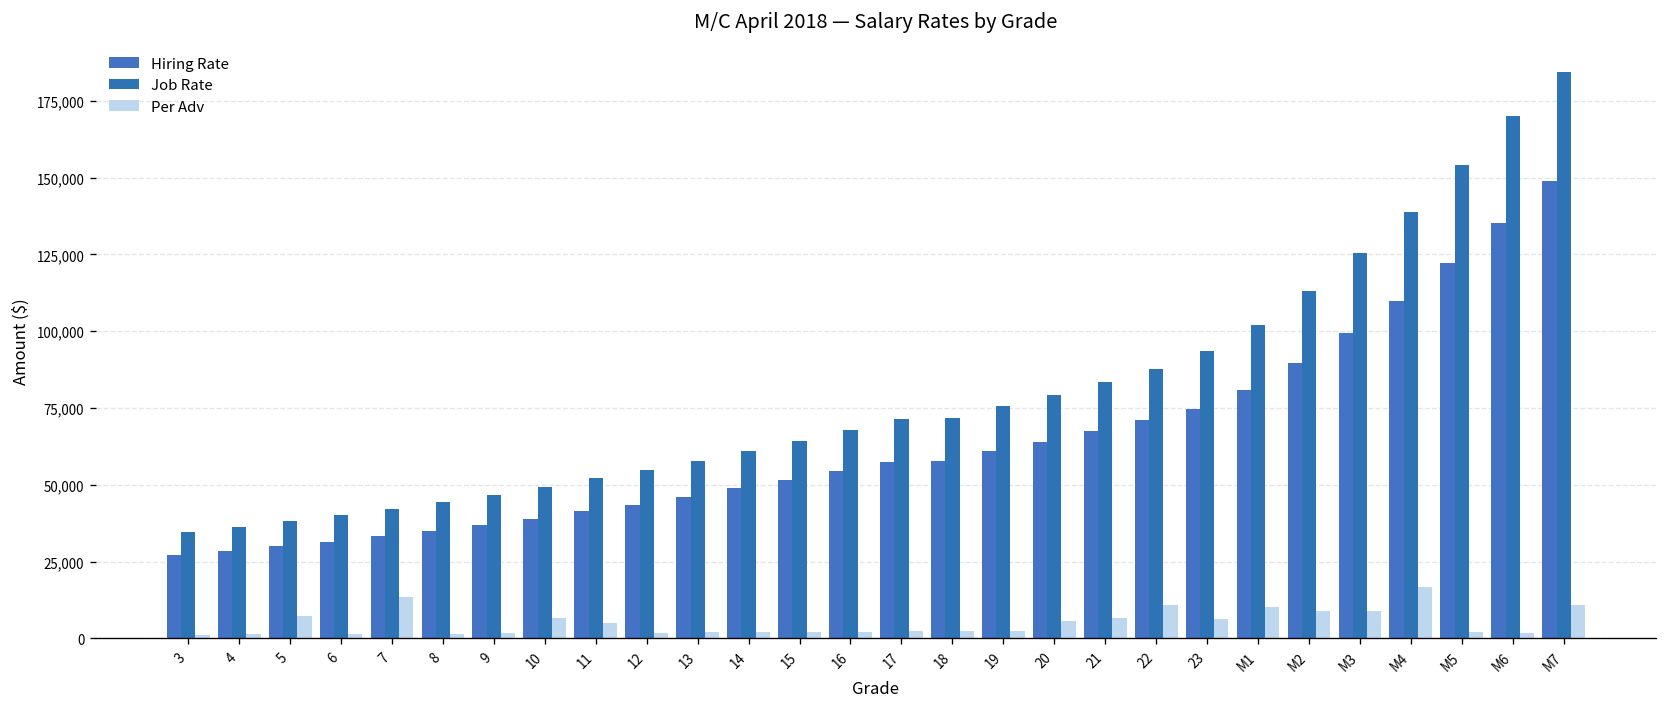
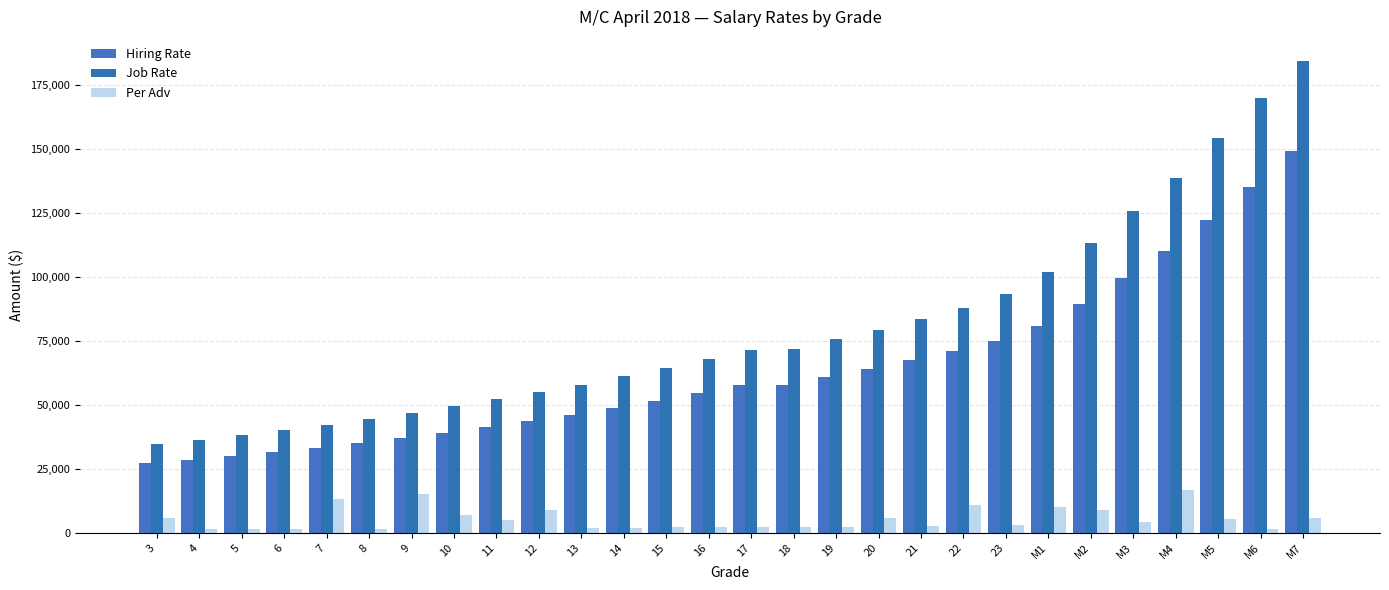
Per Adv, 3: 1,000 -> 6,000
Per Adv, 5: 7,000 -> 1,000
Per Adv, 9: 2,000 -> 15,000
Per Adv, 12: 2,000 -> 9,000
Per Adv, 21: 7,000 -> 3,000
Per Adv, 23: 6,000 -> 3,000
Per Adv, M3: 9,000 -> 4,000
Per Adv, M5: 2,000 -> 5,000
Per Adv, M7: 11,000 -> 6,000
